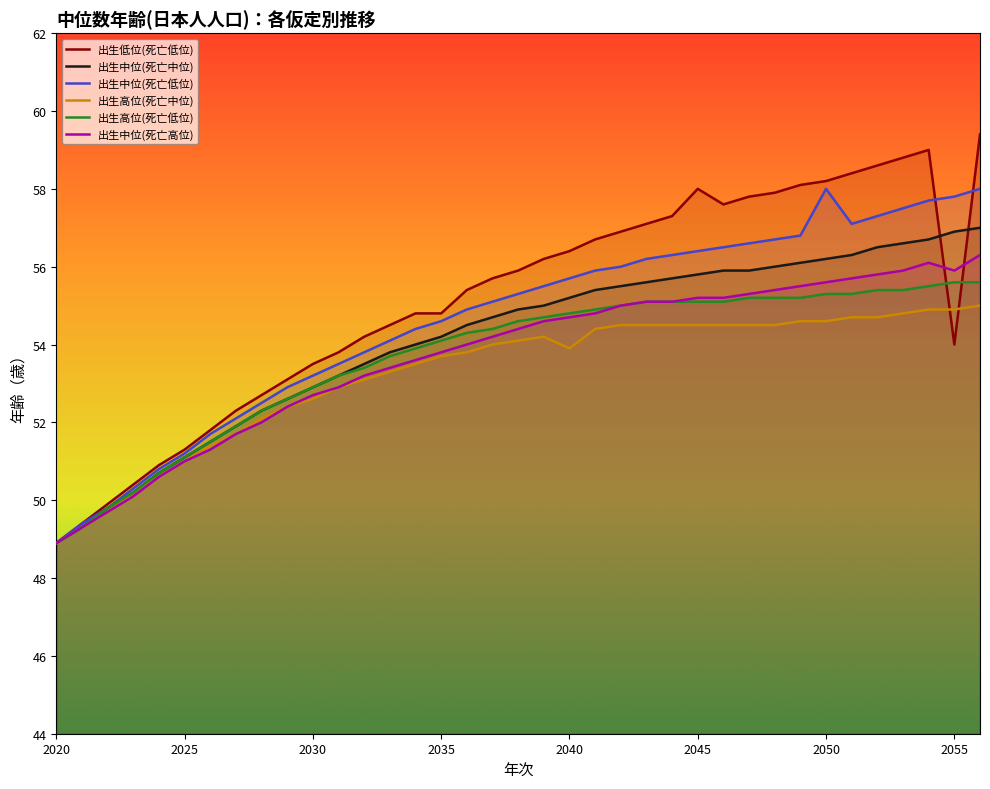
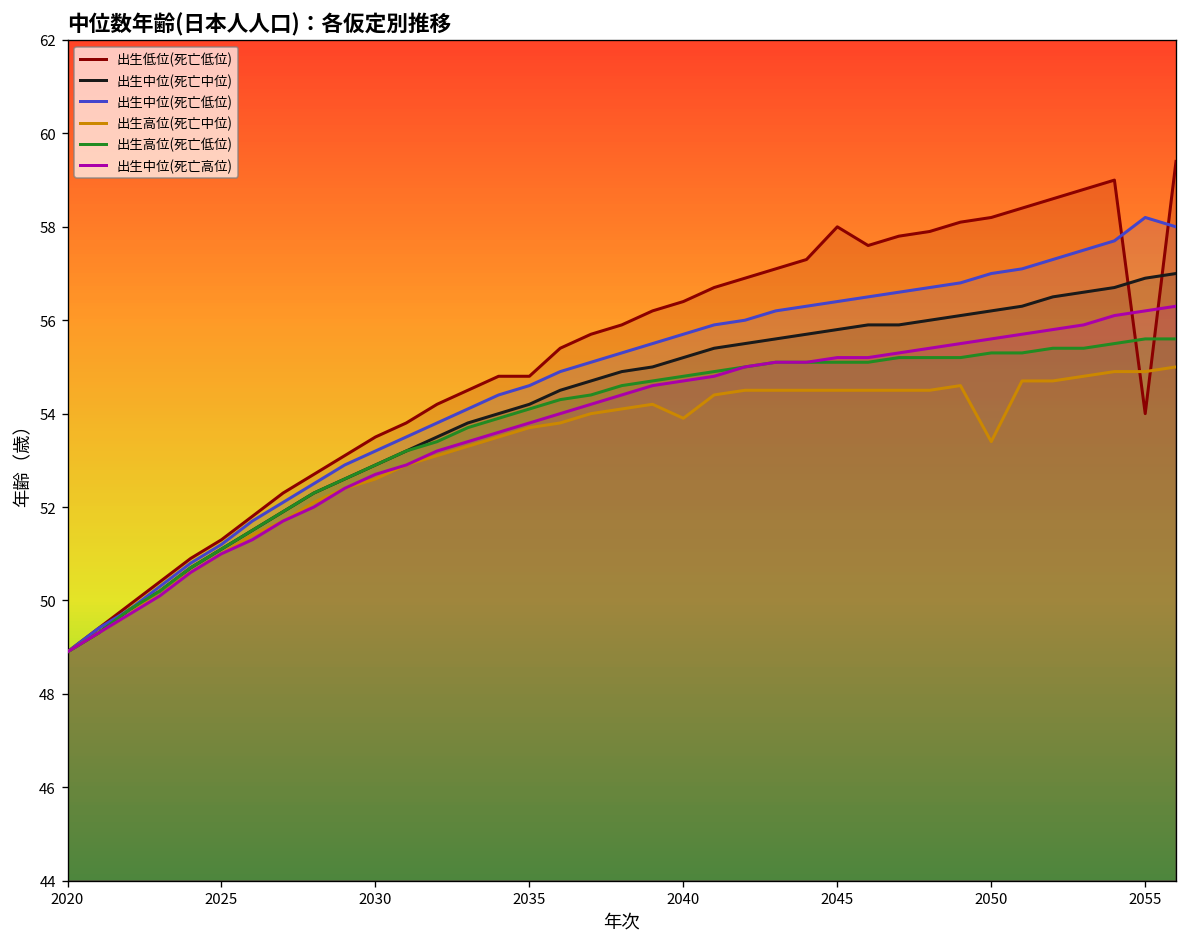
出生中位(死亡低位), 2050: 58 -> 57
出生高位(死亡中位), 2050: 54.6 -> 53.4
出生中位(死亡低位), 2055: 57.8 -> 58.2
出生中位(死亡高位), 2055: 55.9 -> 56.2
